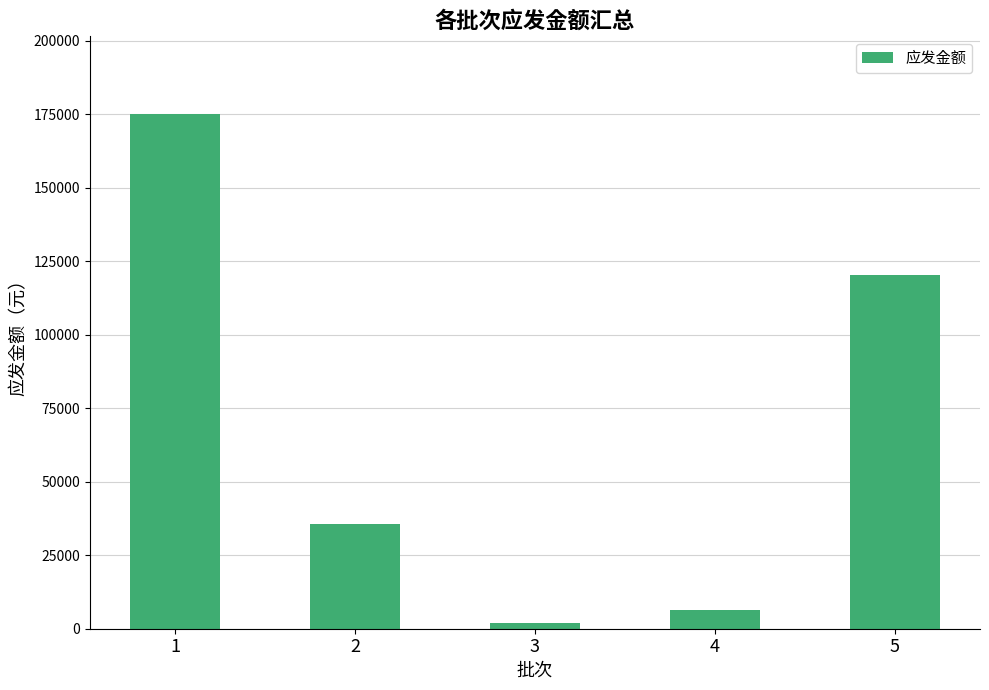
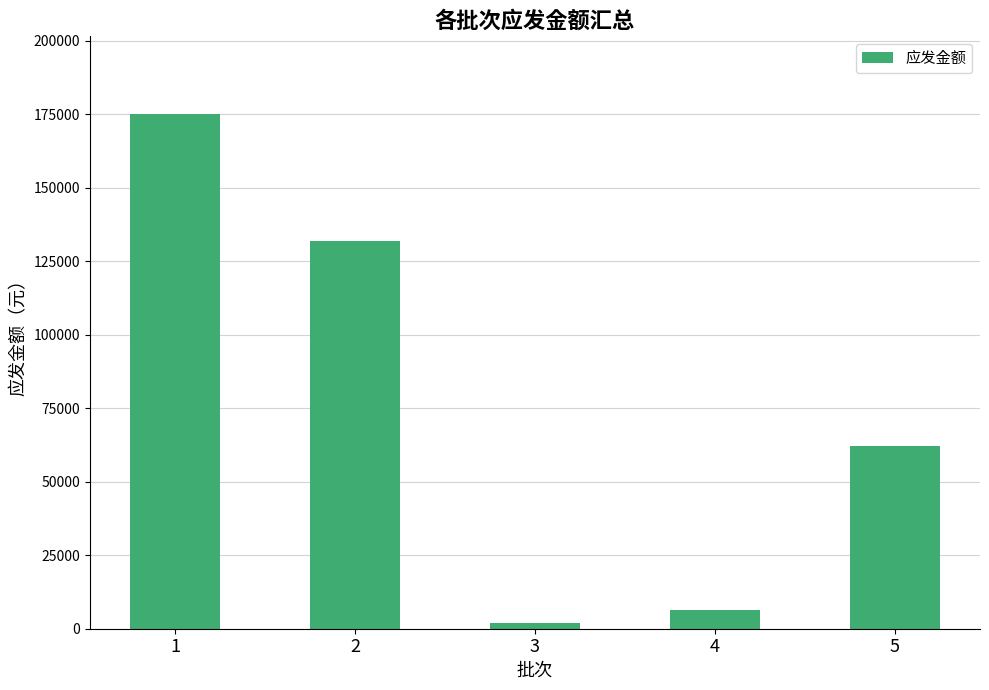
2: 36000 -> 132000
5: 120000 -> 62000
